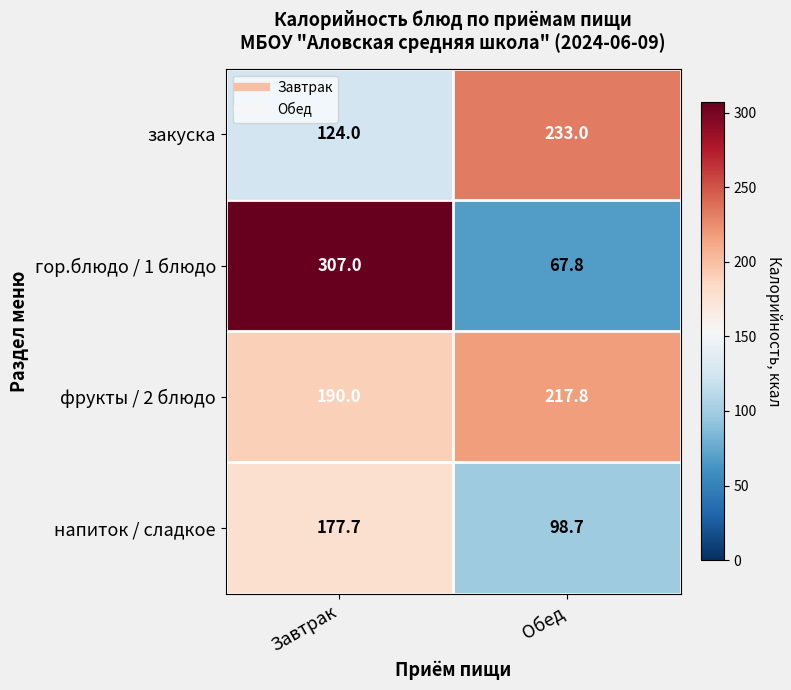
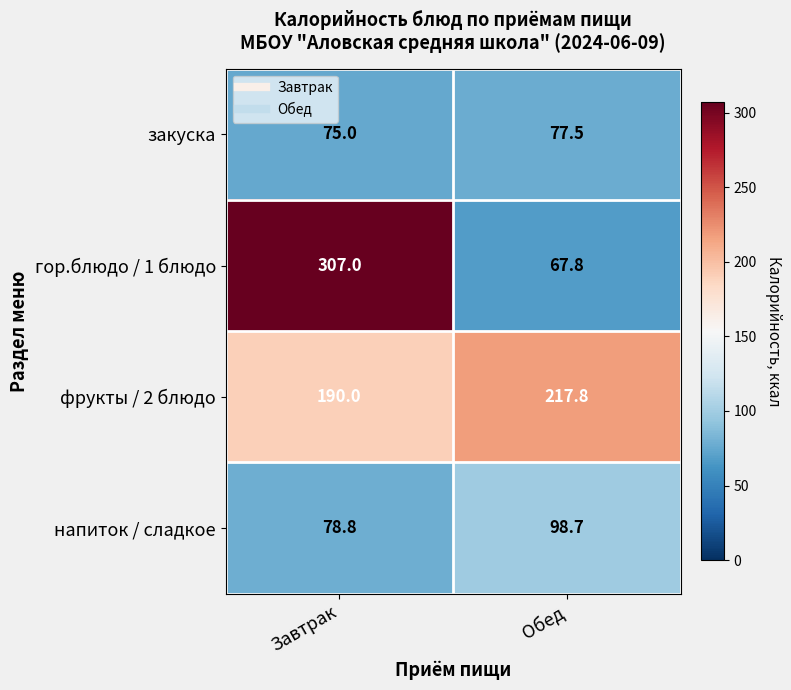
закуска, Завтрак: 124.0 -> 75.0
закуска, Обед: 233.0 -> 77.5
напиток / сладкое, Завтрак: 177.7 -> 78.8
